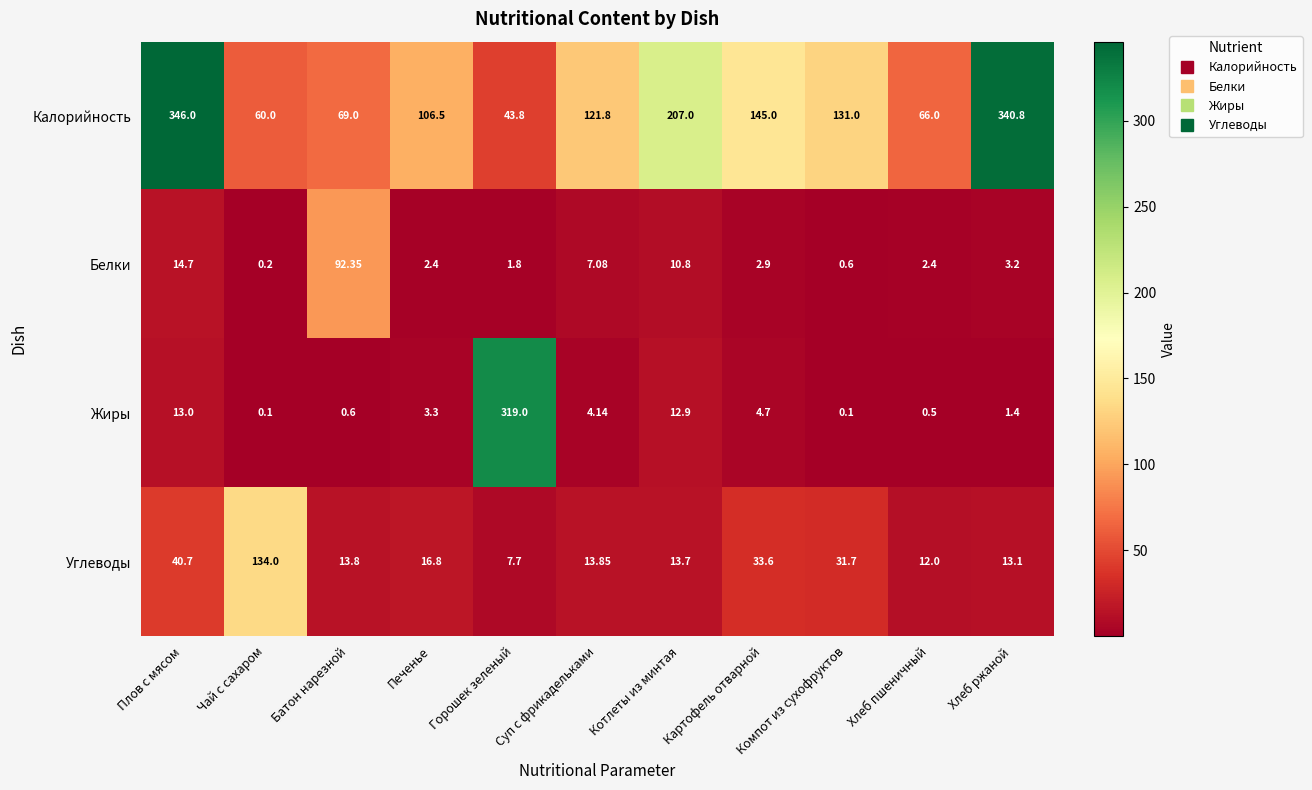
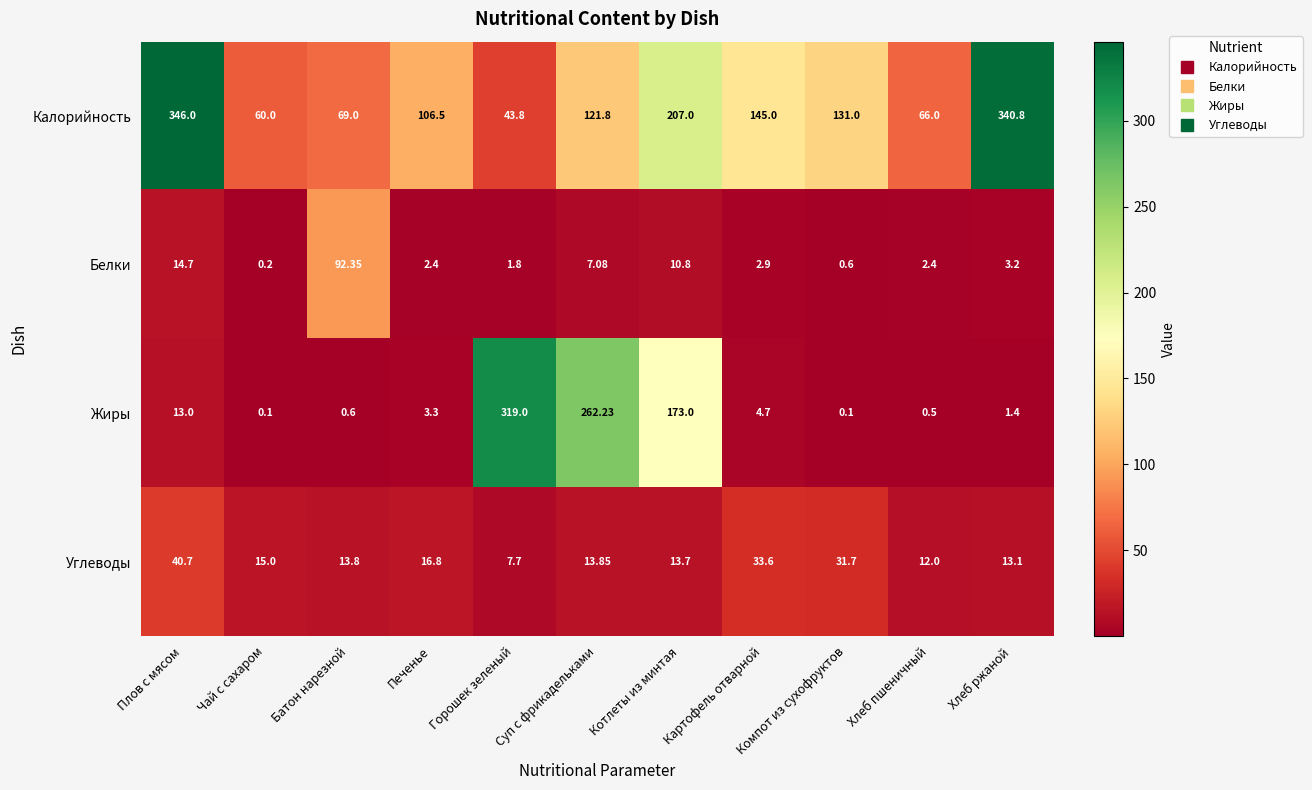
Жиры, Суп с фрикадельками: 4.14 -> 262.23
Жиры, Котлеты из минтая: 12.9 -> 173.0
Углеводы, Чай с сахаром: 134.0 -> 15.0
